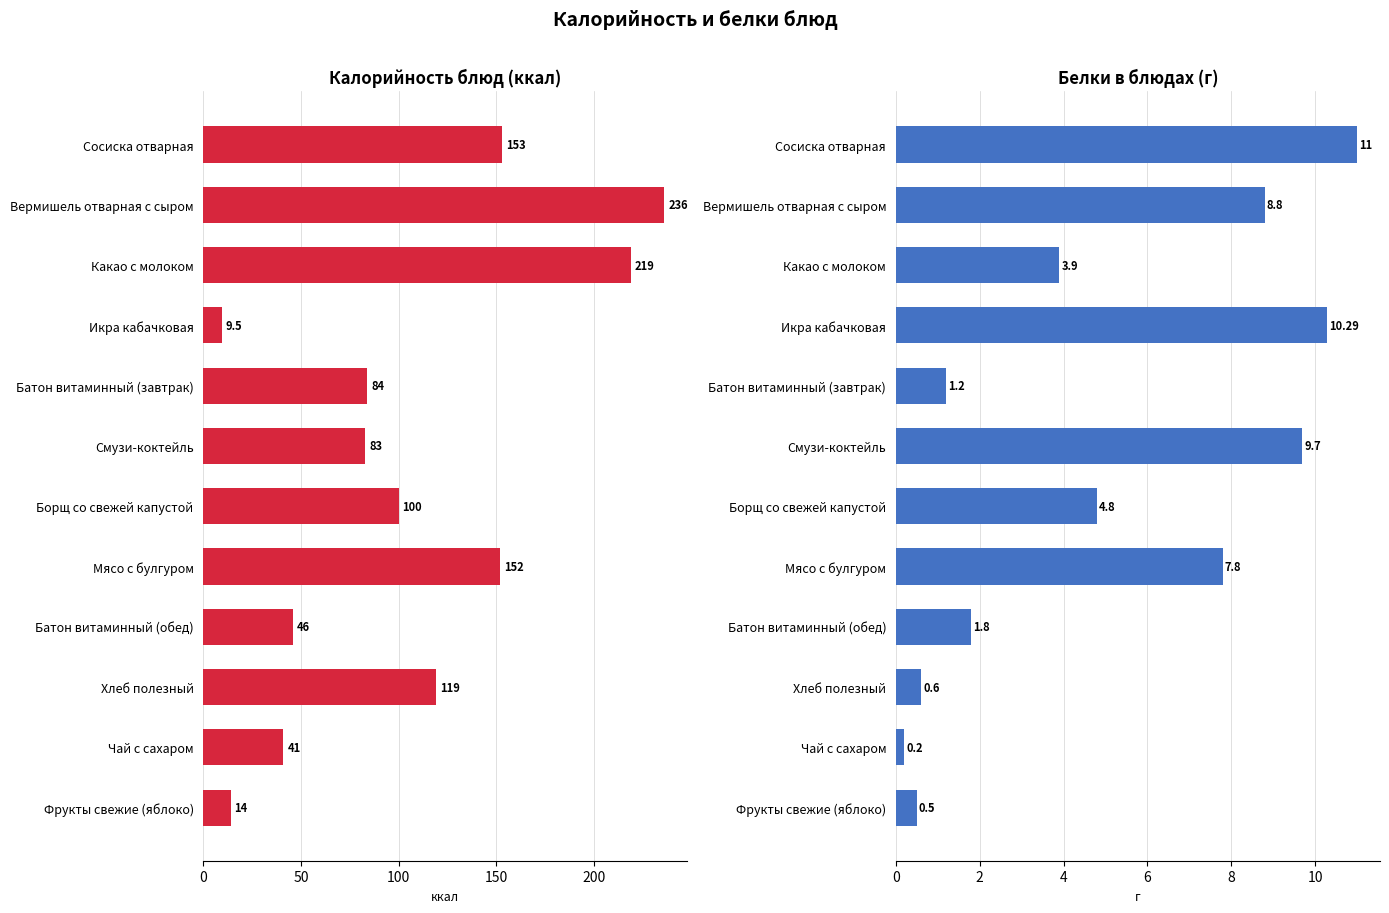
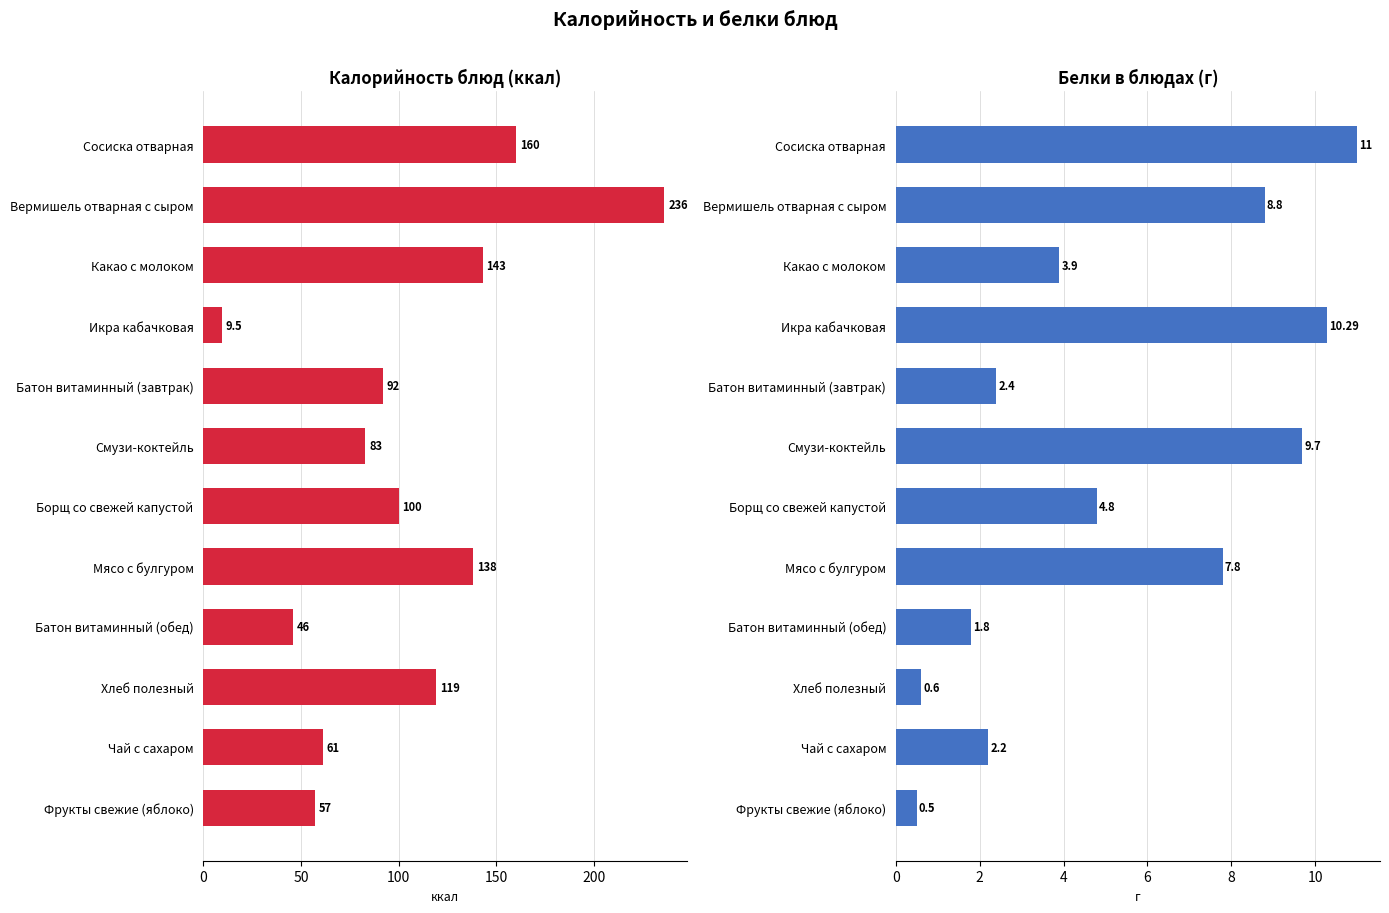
Калорийность блюд (ккал), Сосиска отварная: 153 -> 160
Калорийность блюд (ккал), Какао с молоком: 219 -> 143
Калорийность блюд (ккал), Батон витаминный (завтрак): 84 -> 92
Калорийность блюд (ккал), Мясо с булгуром: 152 -> 138
Калорийность блюд (ккал), Чай с сахаром: 41 -> 61
Калорийность блюд (ккал), Фрукты свежие (яблоко): 14 -> 57
Белки в блюдах (г), Батон витаминный (завтрак): 1.2 -> 2.4
Белки в блюдах (г), Чай с сахаром: 0.2 -> 2.2
